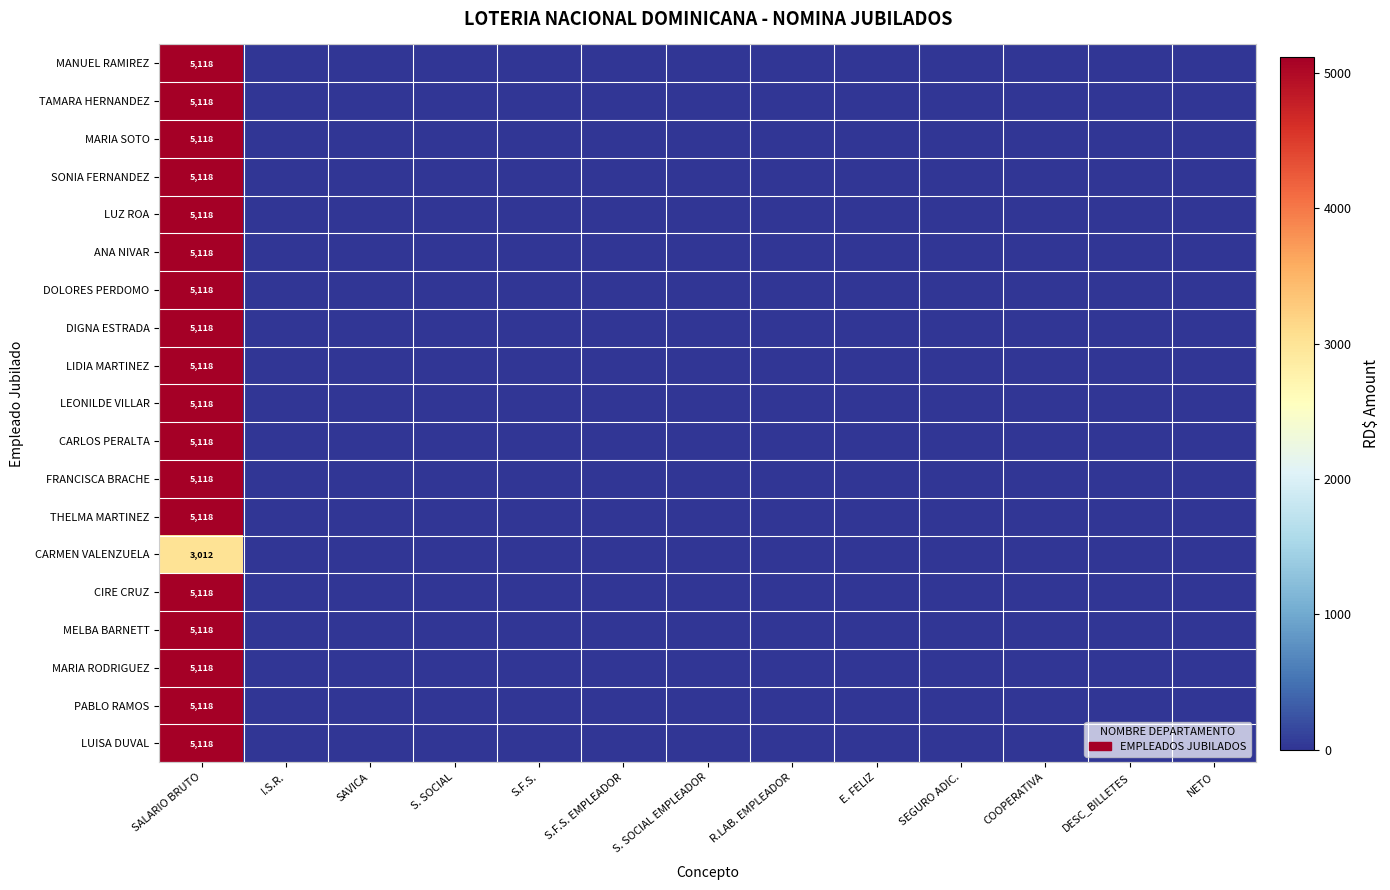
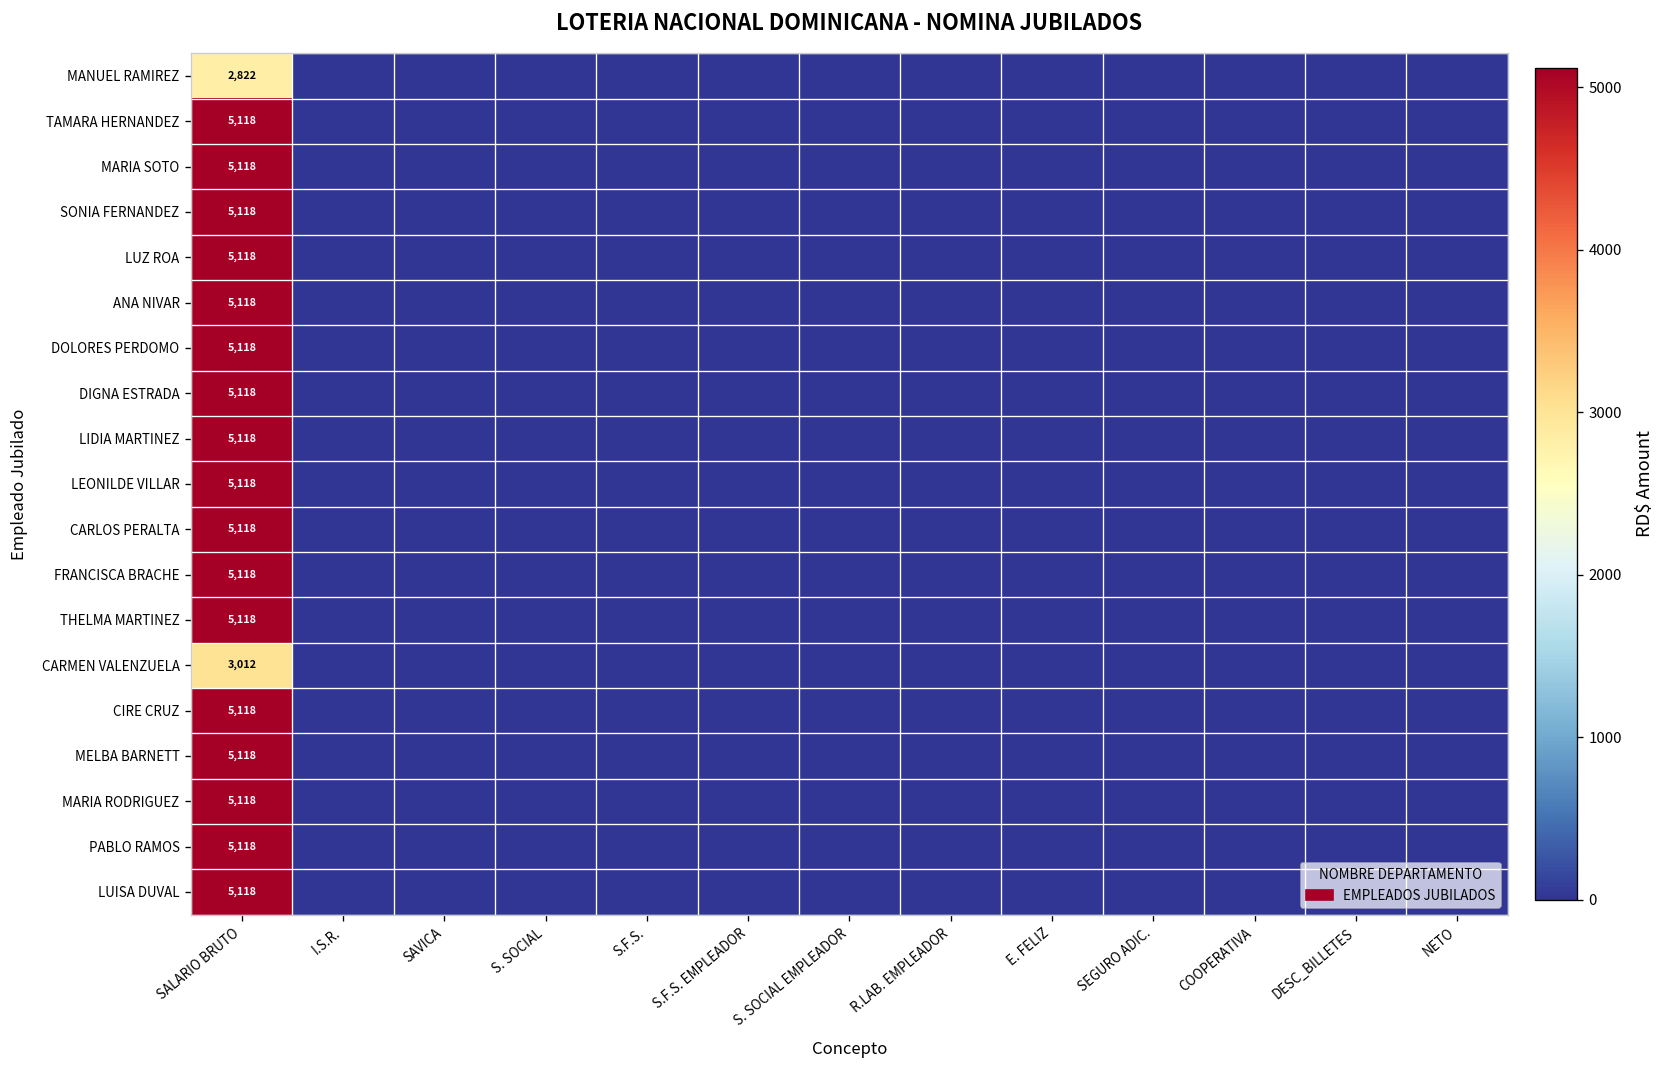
MANUEL RAMIREZ, SALARIO BRUTO: 5,118 -> 2,822
